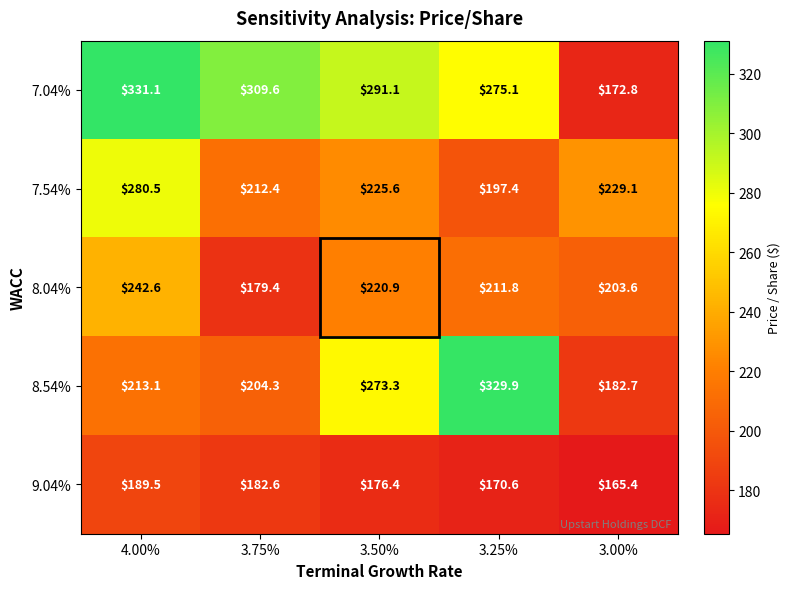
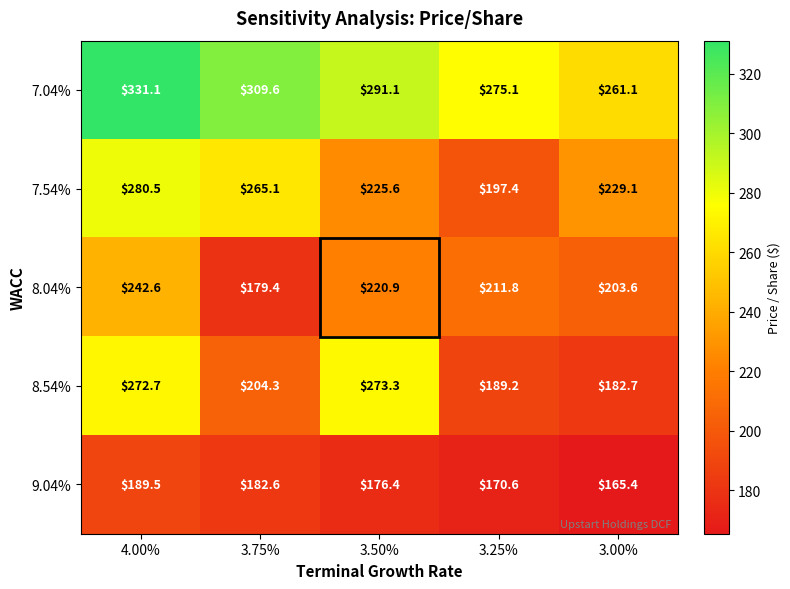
7.04%, 3.00%: $172.8 -> $261.1
7.54%, 3.75%: $212.4 -> $265.1
8.54%, 4.00%: $213.1 -> $272.7
8.54%, 3.25%: $329.9 -> $189.2
